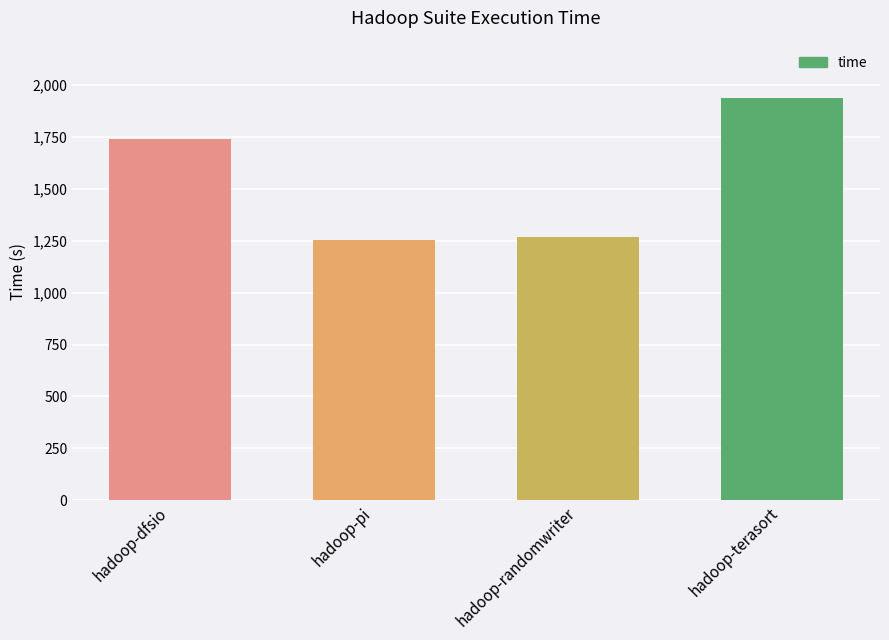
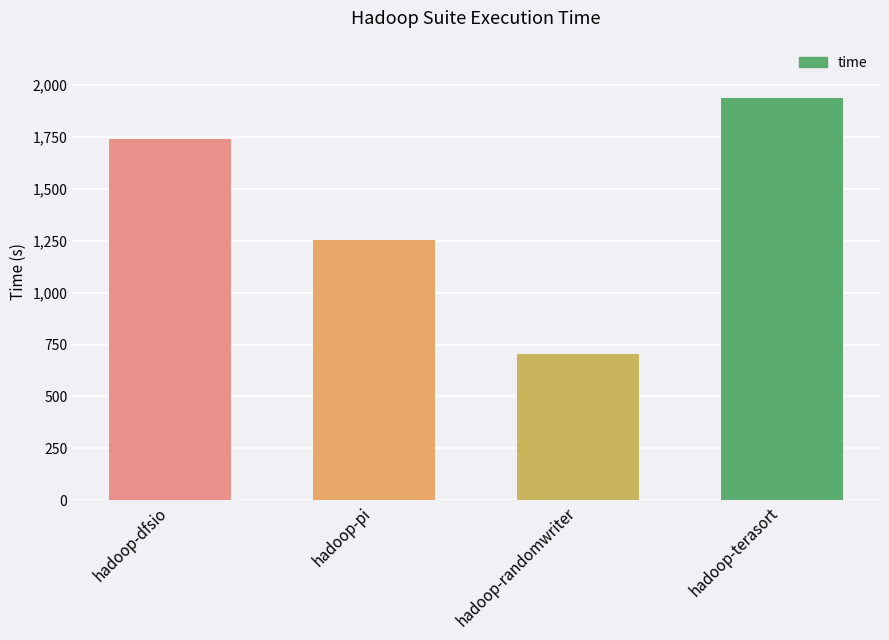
hadoop-randomwriter: 1,270 -> 710
